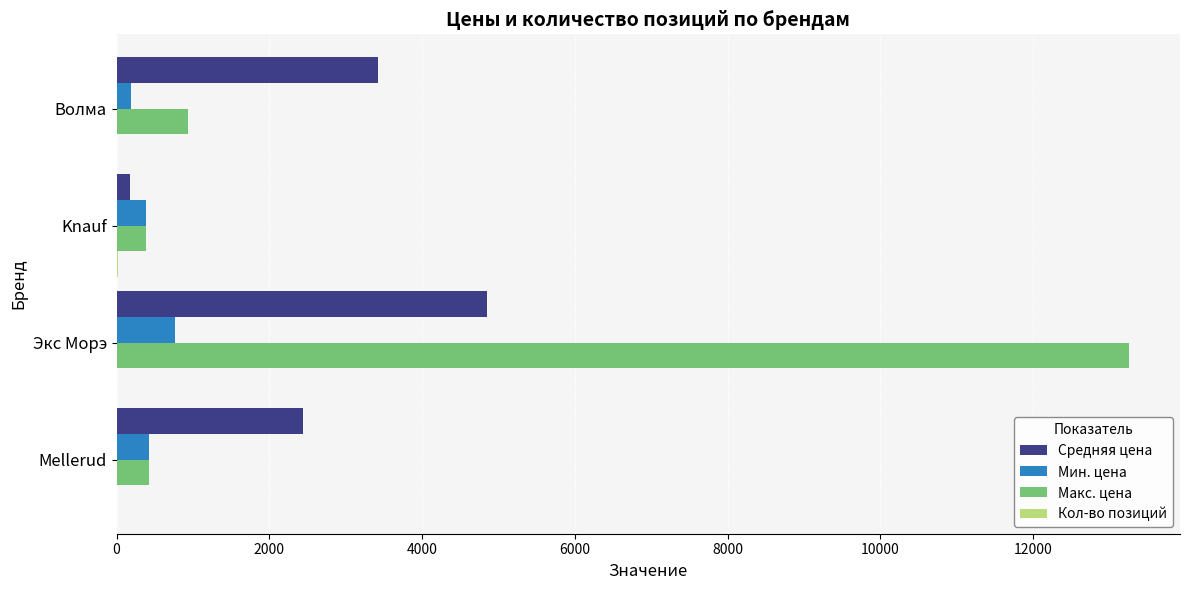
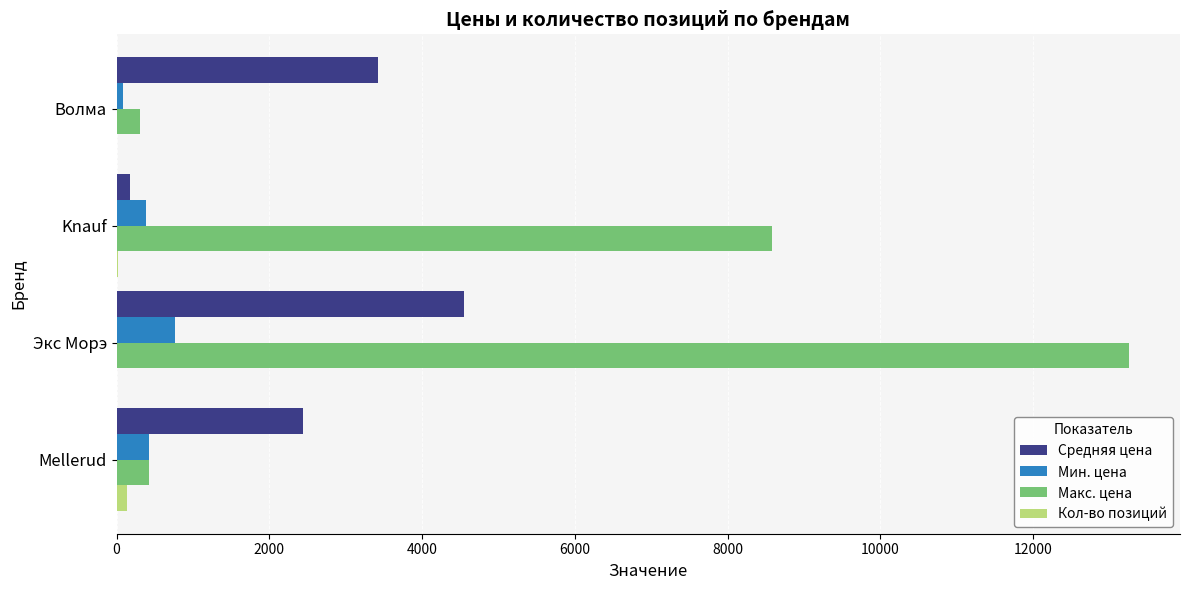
Мин. цена, Волма: 200 -> 100
Макс. цена, Волма: 900 -> 300
Макс. цена, Knauf: 400 -> 8600
Средняя цена, Экс Морэ: 4900 -> 4600
Кол-во позиций, Mellerud: 0 -> 100
